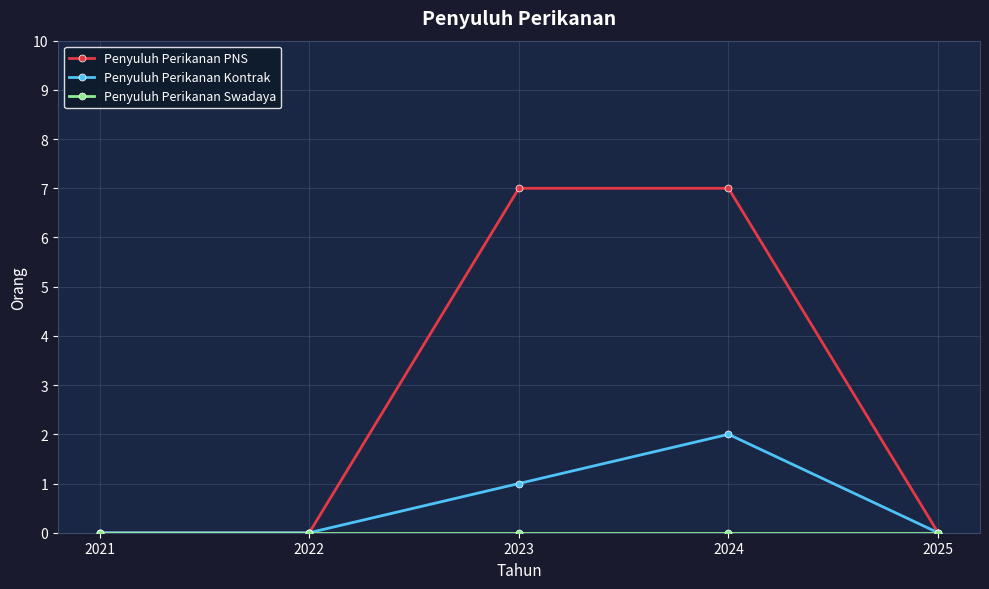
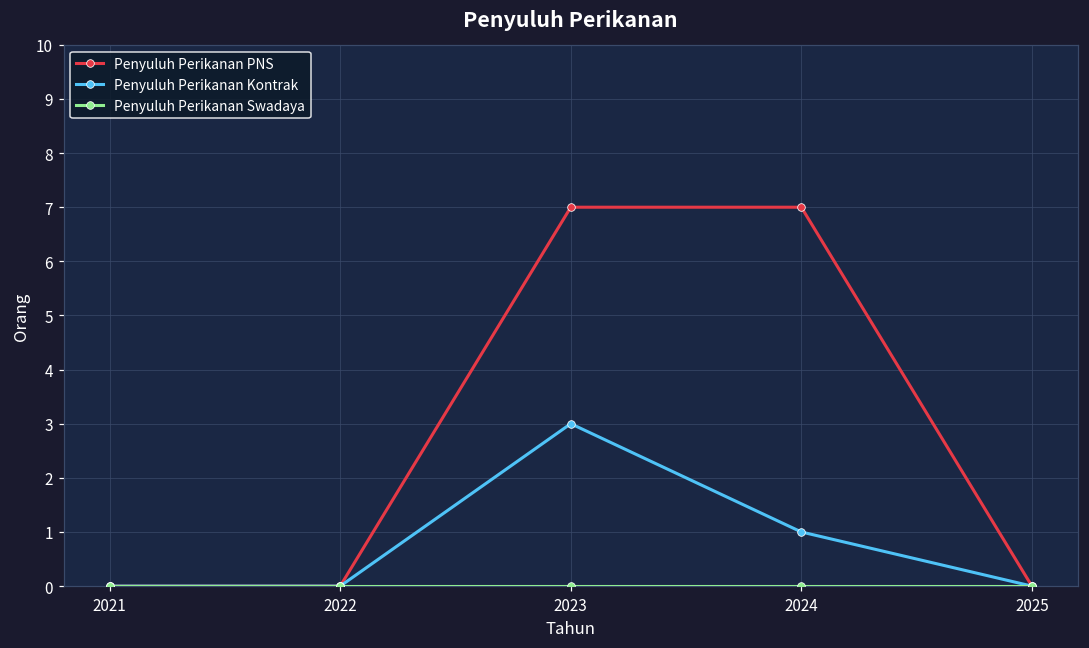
Penyuluh Perikanan Kontrak, 2023: 1 -> 3
Penyuluh Perikanan Kontrak, 2024: 2 -> 1
